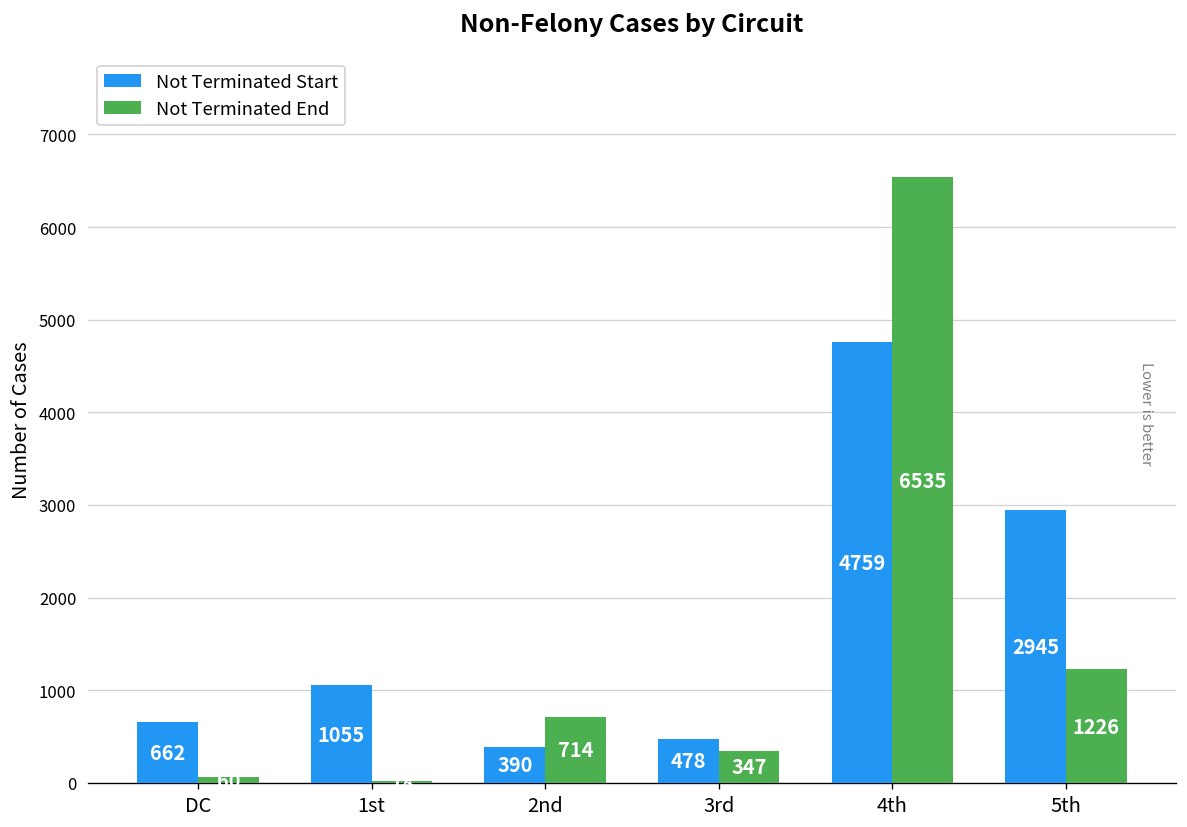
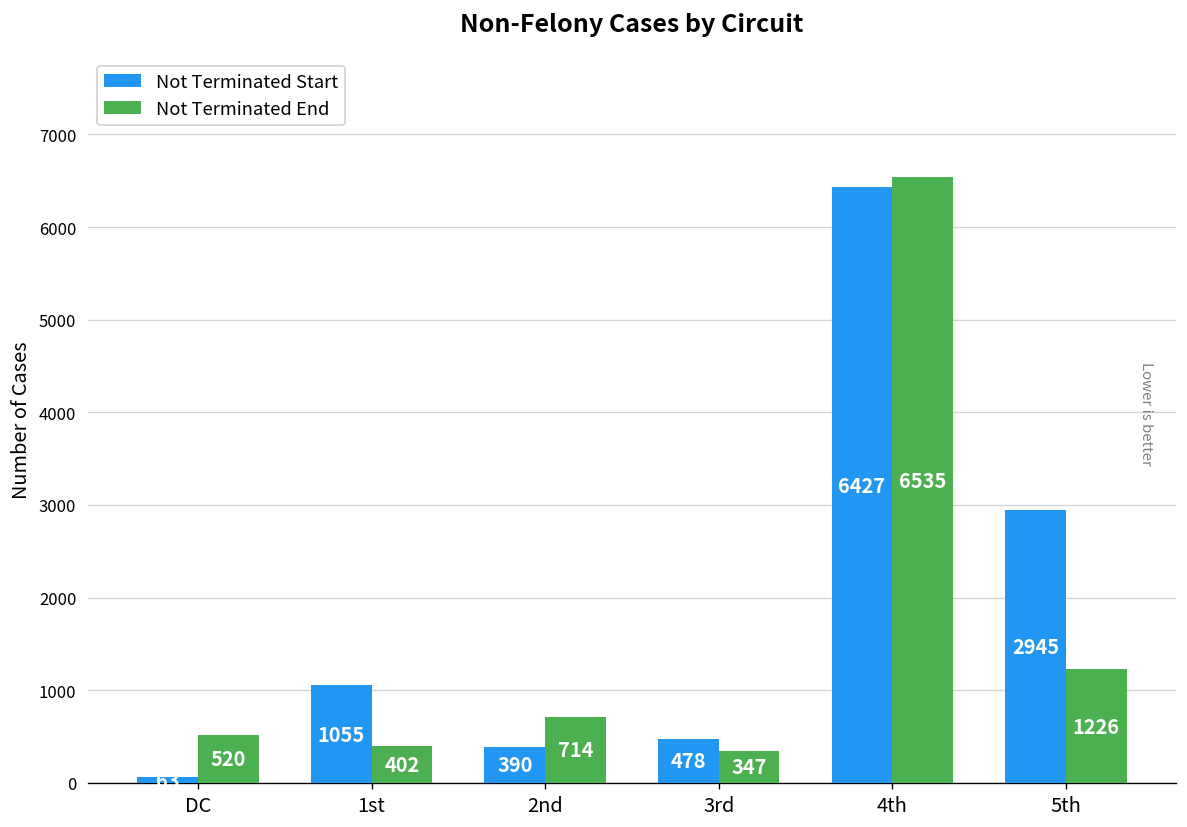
Not Terminated Start, DC: 700 -> 100
Not Terminated End, DC: 100 -> 500
Not Terminated End, 1st: 0 -> 400
Not Terminated Start, 4th: 4759 -> 6427
